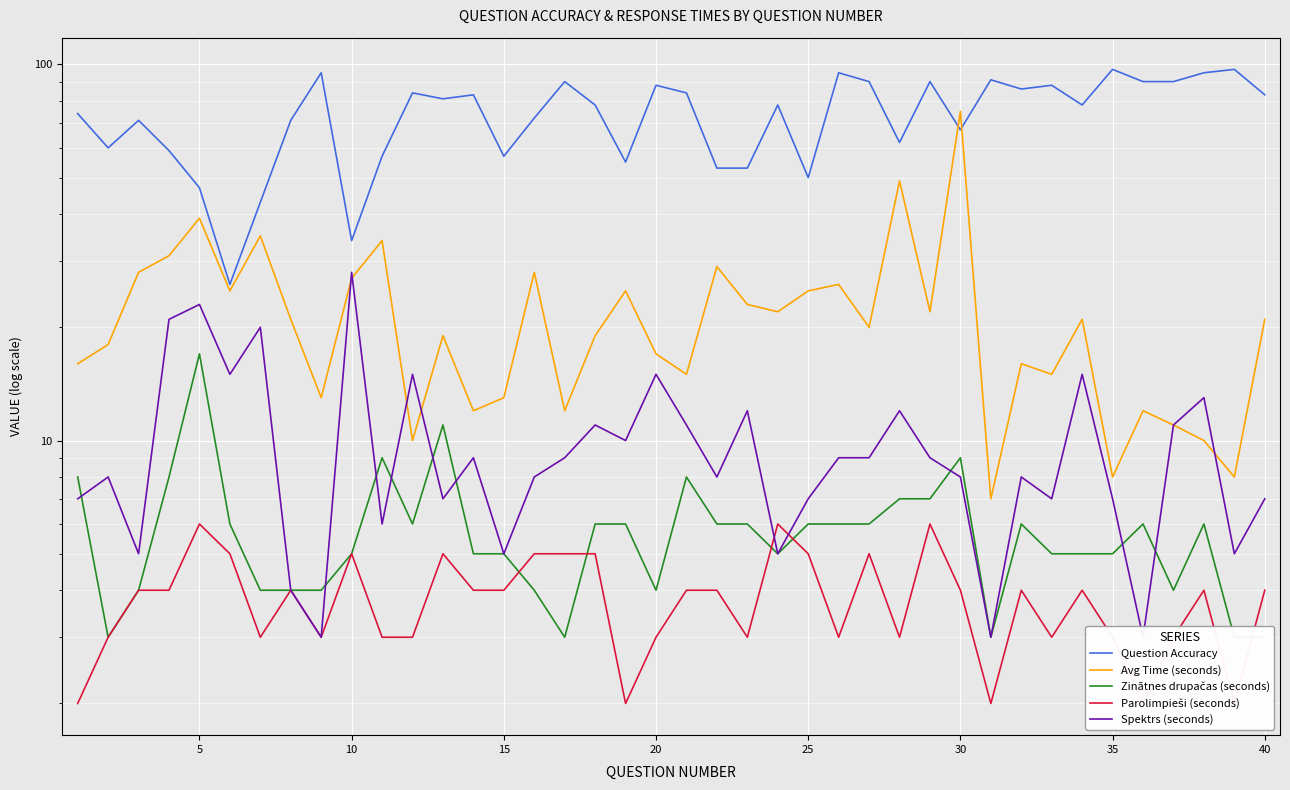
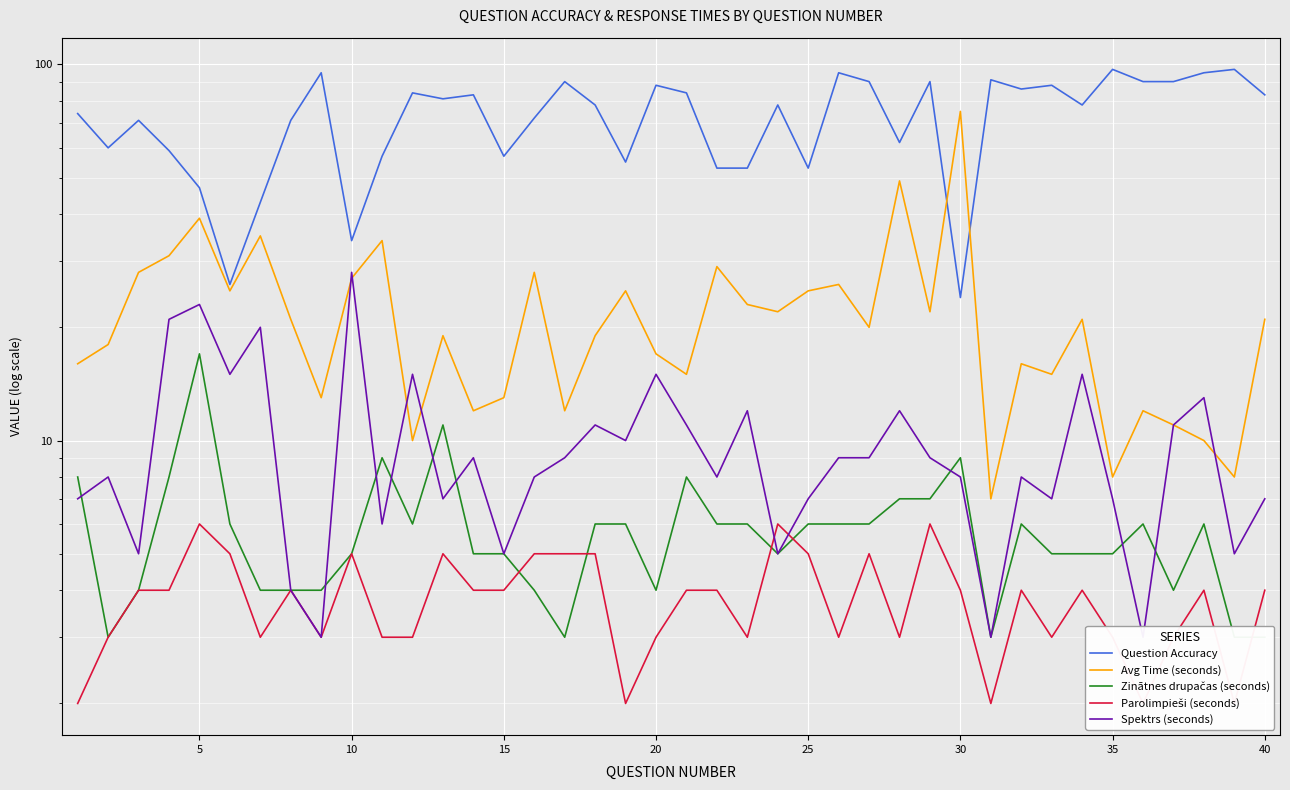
Question Accuracy, 25: 50 -> 53
Question Accuracy, 30: 67 -> 24
